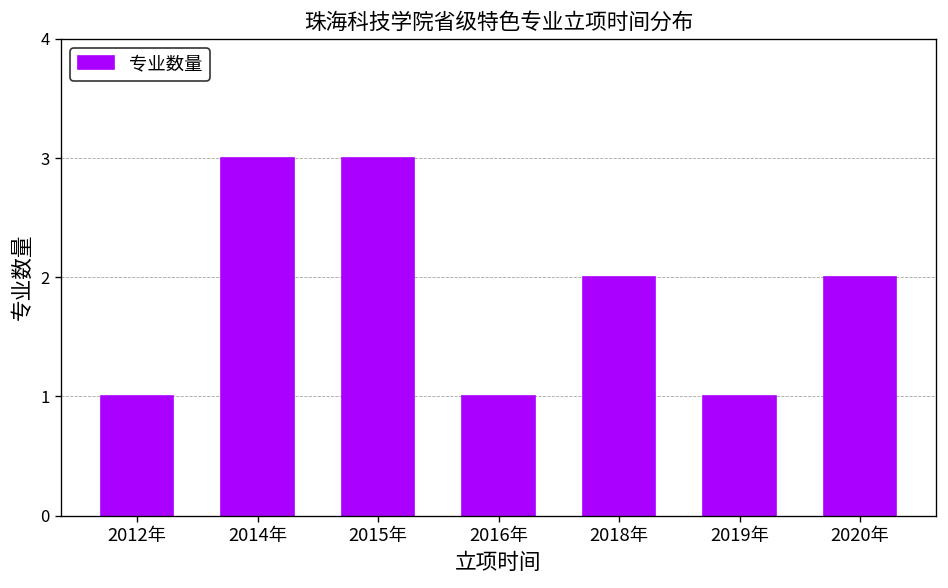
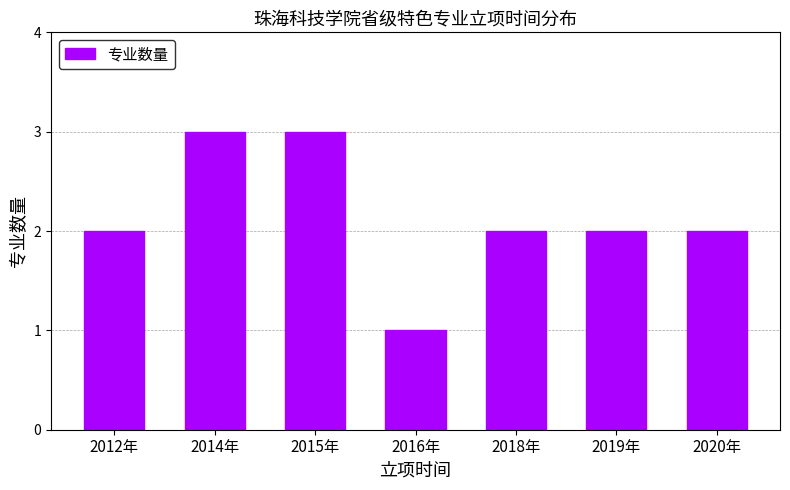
2012年: 1 -> 2
2019年: 1 -> 2
